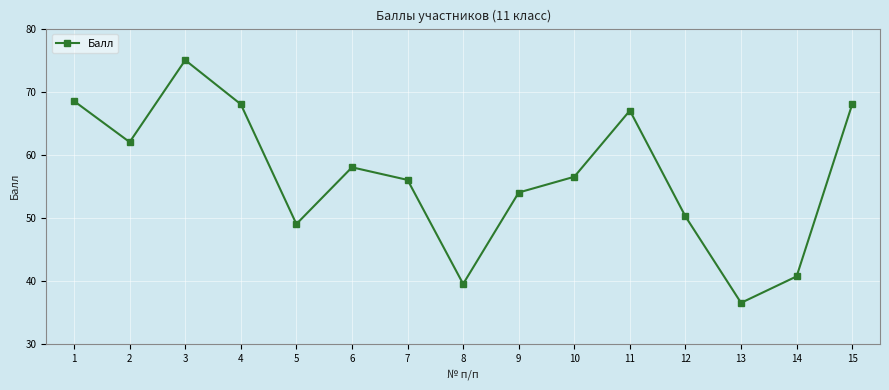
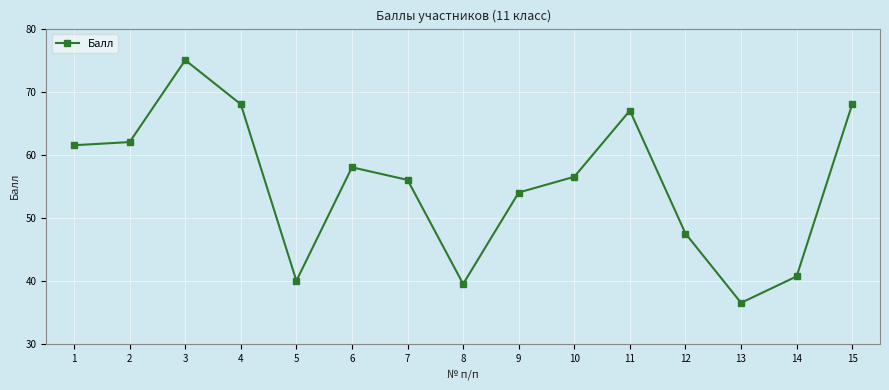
1: 69 -> 62
5: 49 -> 40
12: 50 -> 48
